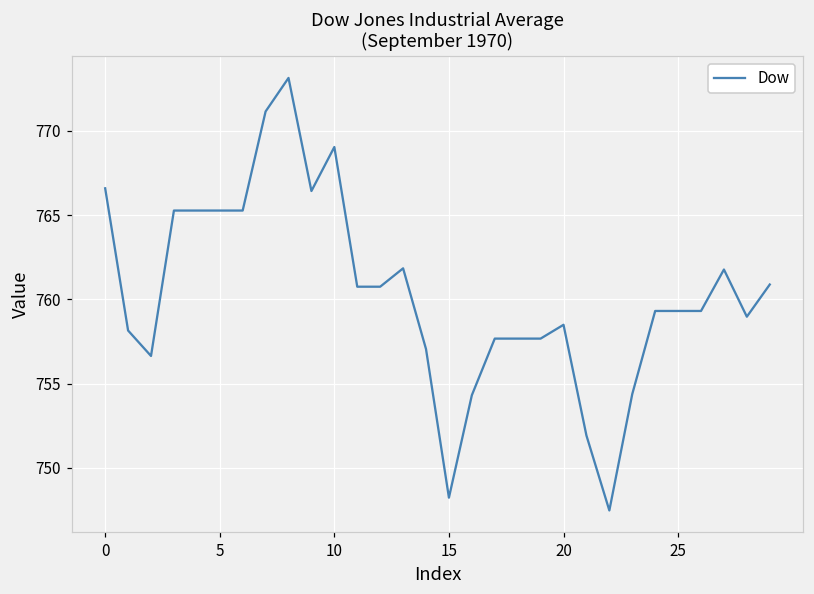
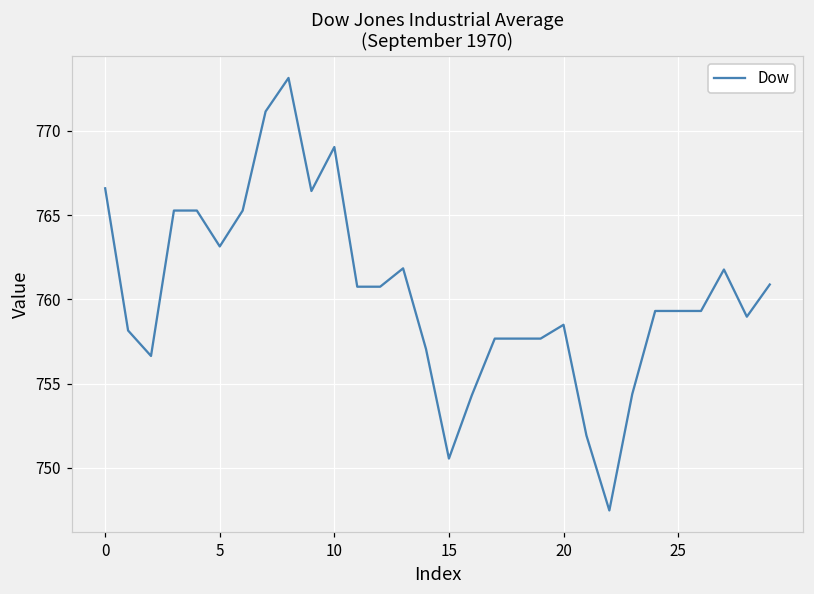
5: 765.3 -> 763.1
15: 748.2 -> 750.6
